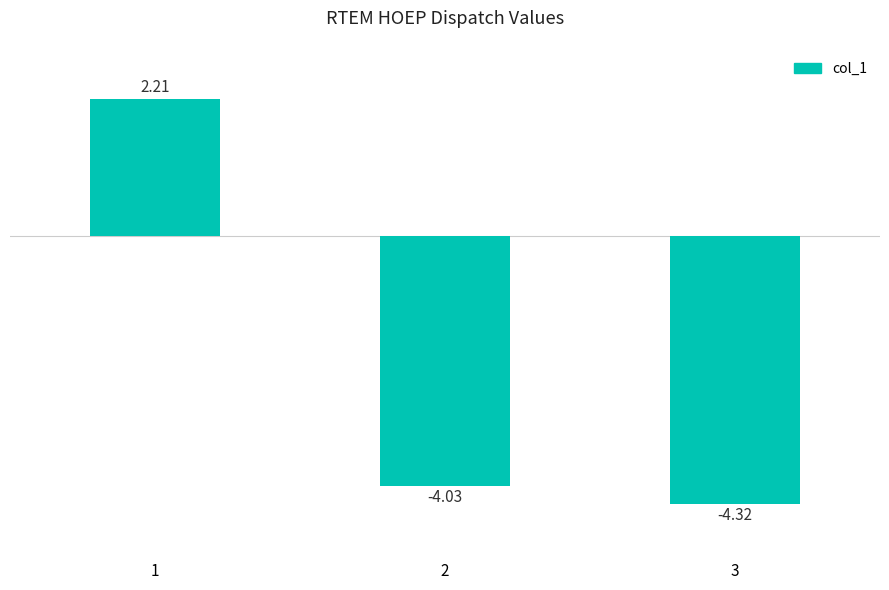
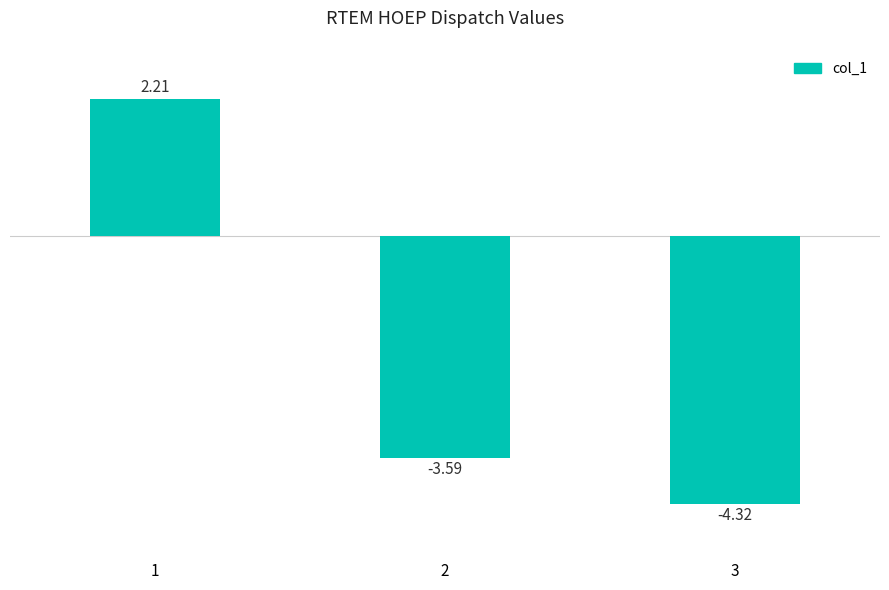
2: -4.03 -> -3.59
